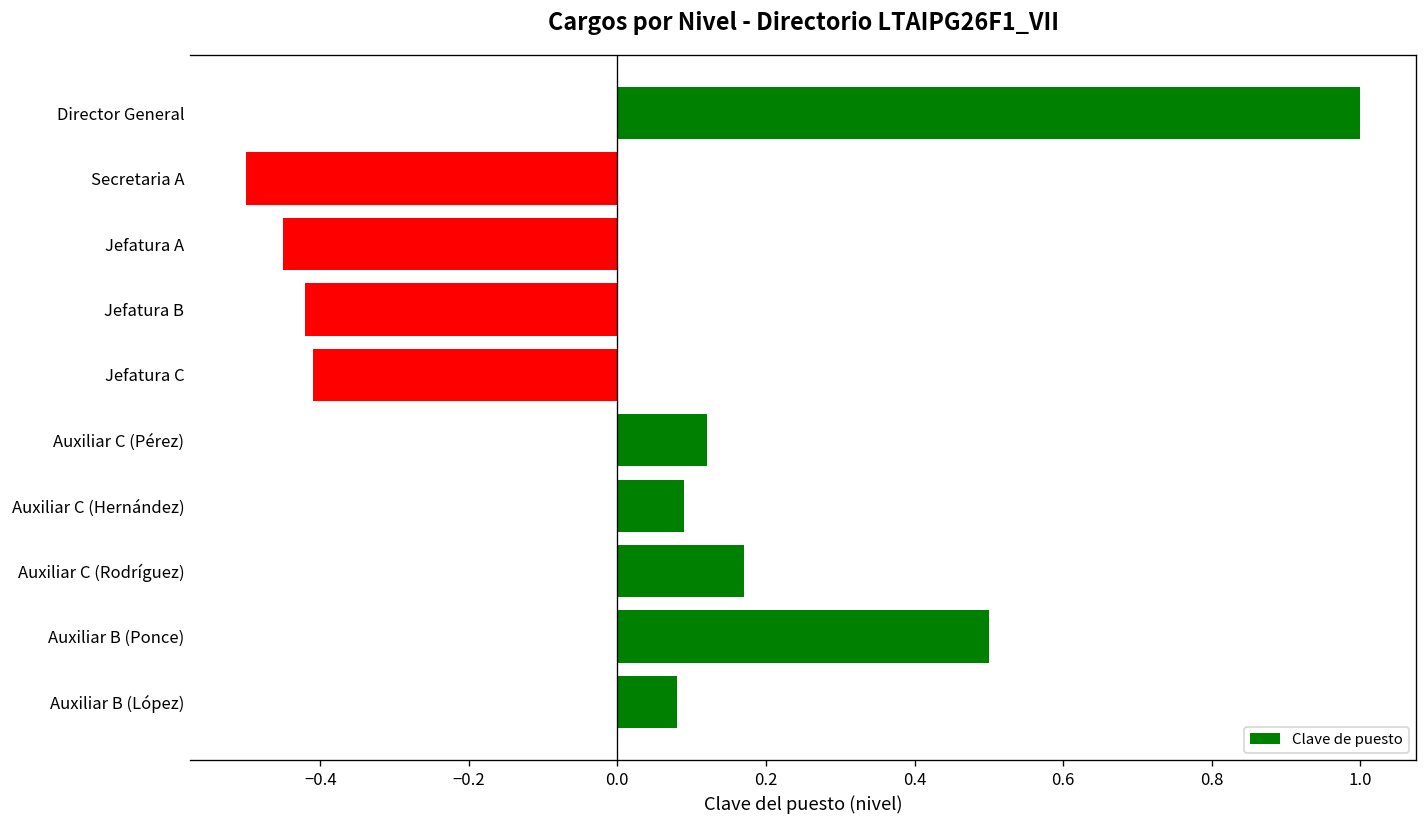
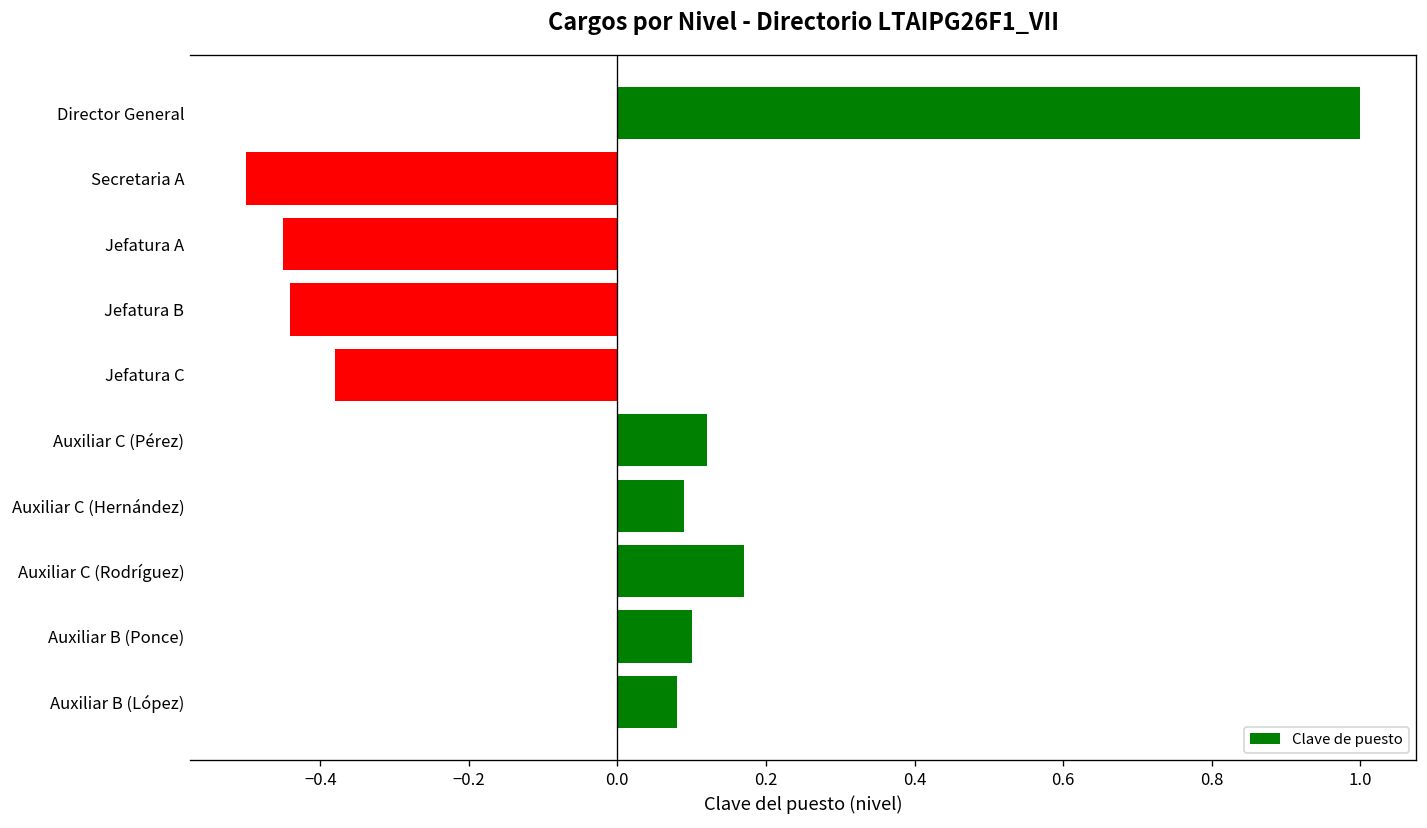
Jefatura B: -0.42 -> -0.44
Jefatura C: -0.41 -> -0.38
Auxiliar B (Ponce): 0.5 -> 0.1
